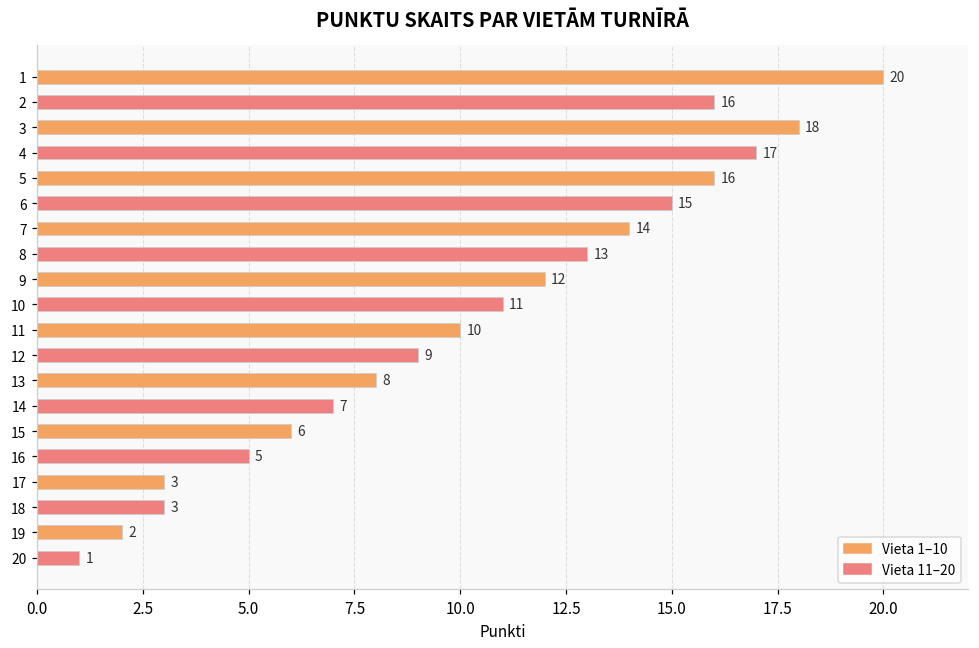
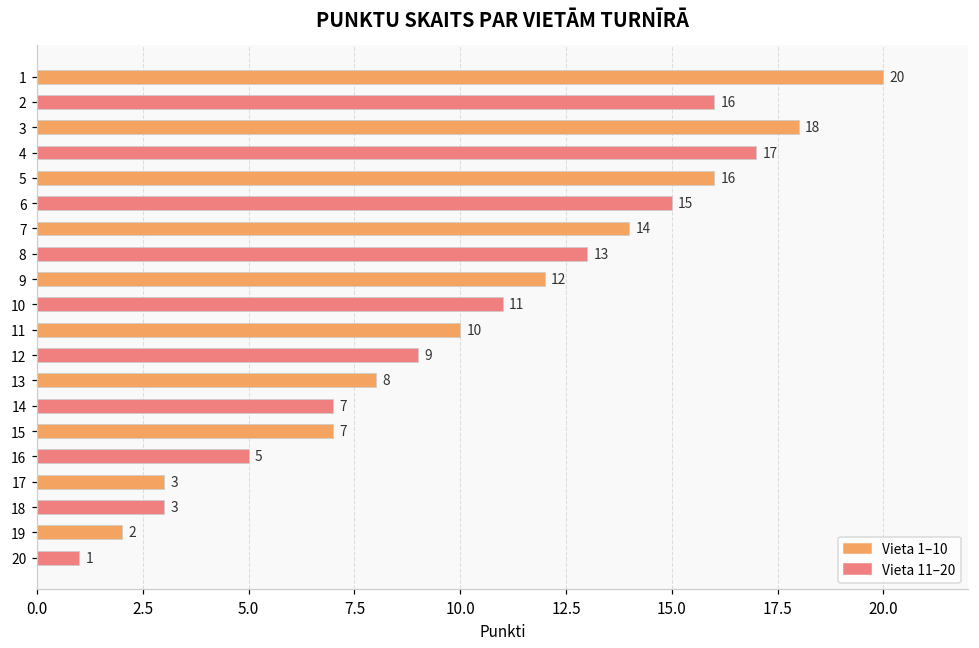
15: 6 -> 7
